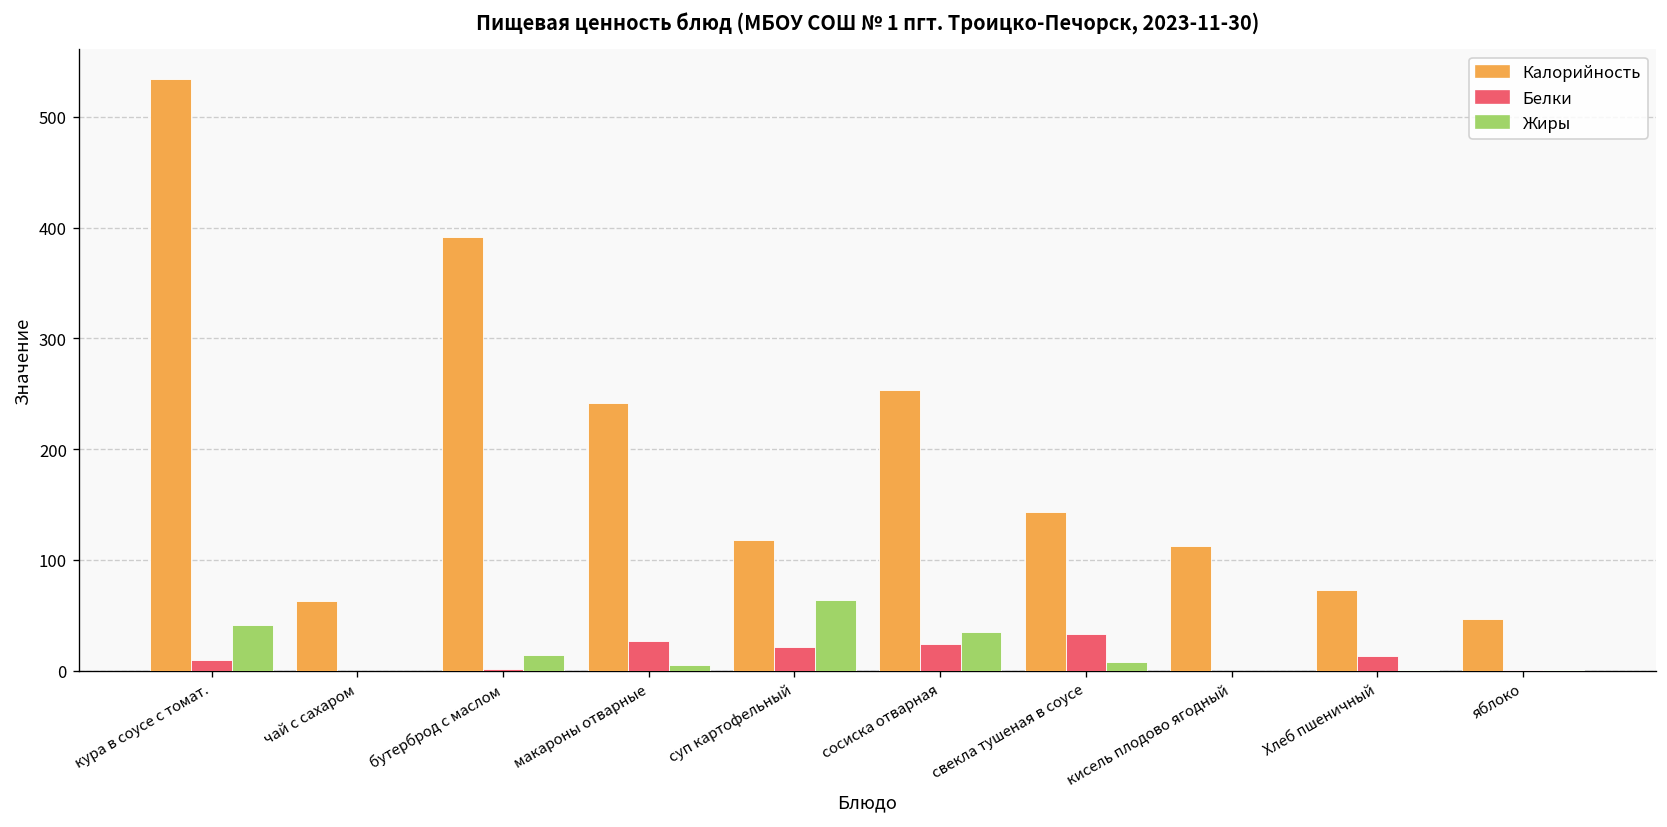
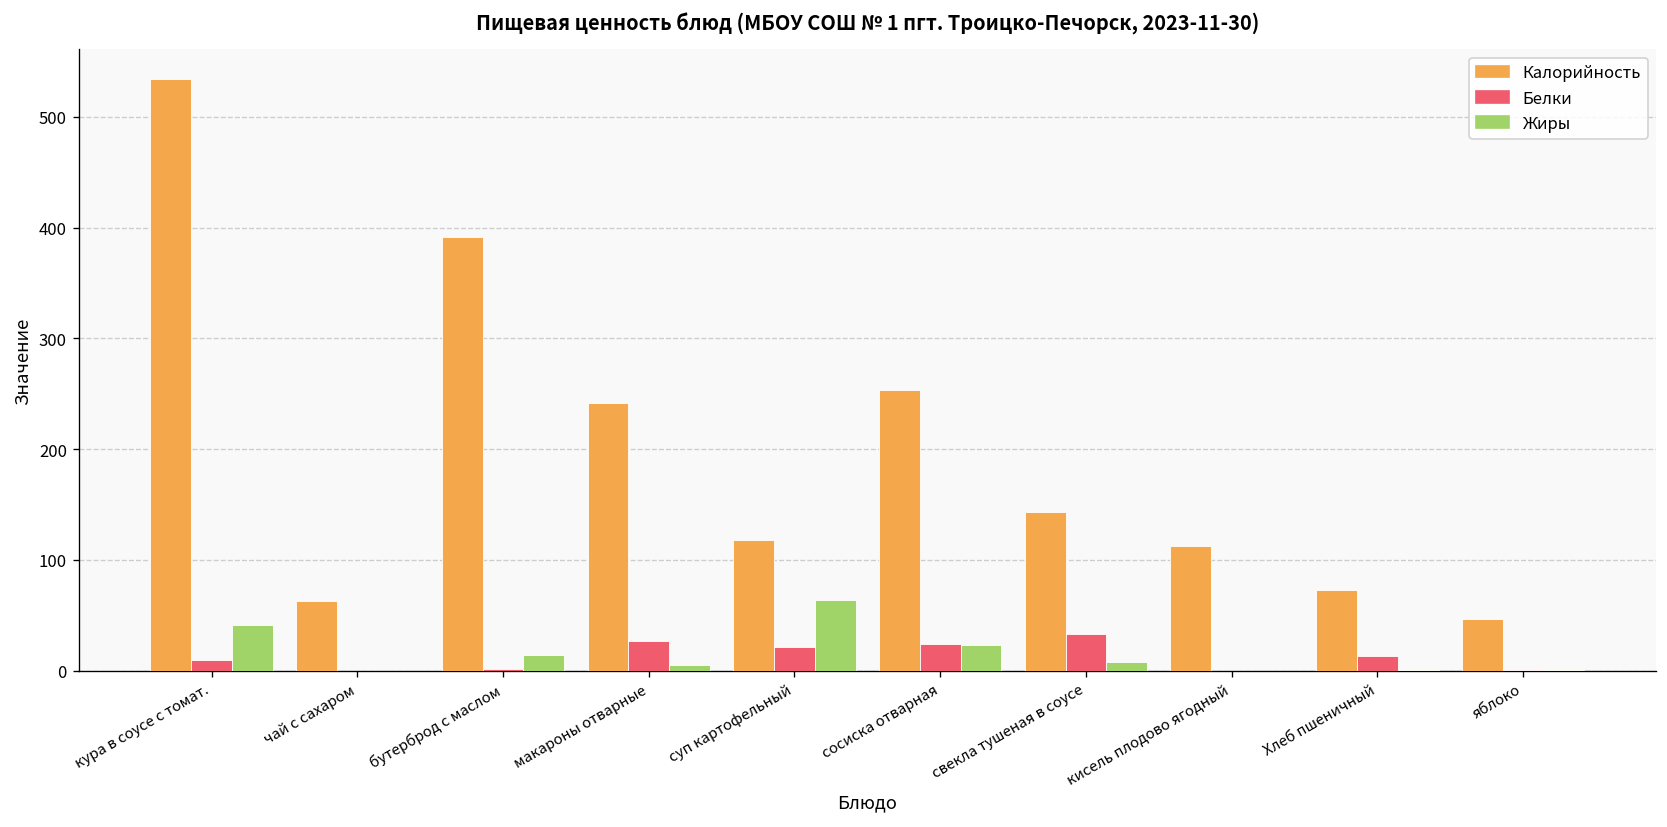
Жиры, сосиска отварная: 30 -> 20
